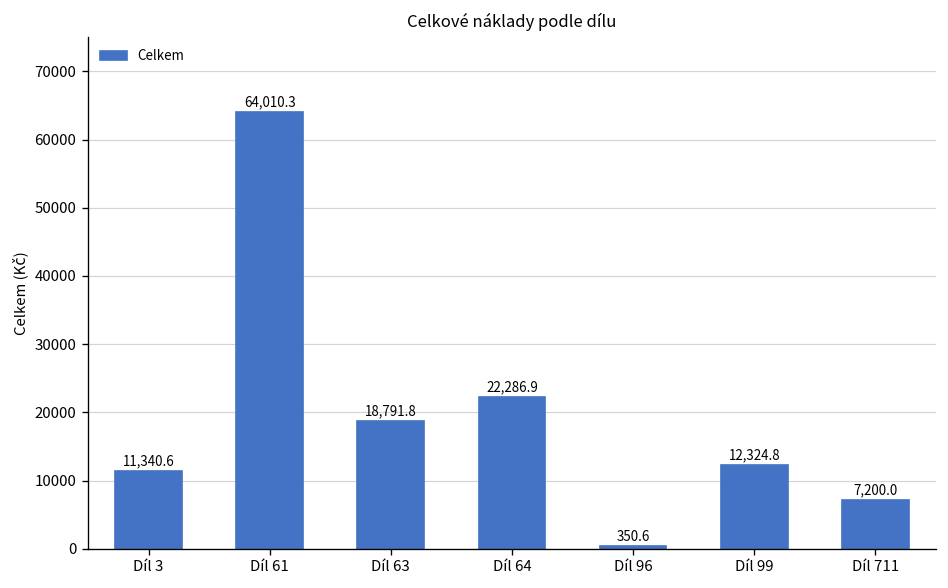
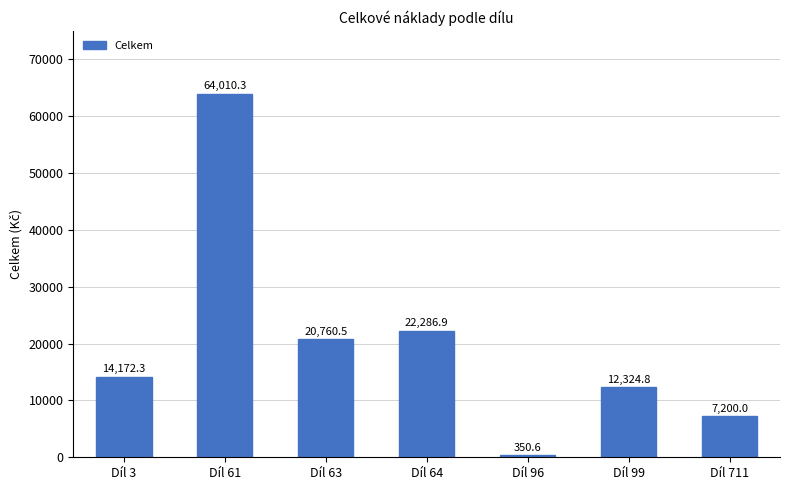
Díl 3: 11,340.6 -> 14,172.3
Díl 63: 18,791.8 -> 20,760.5
